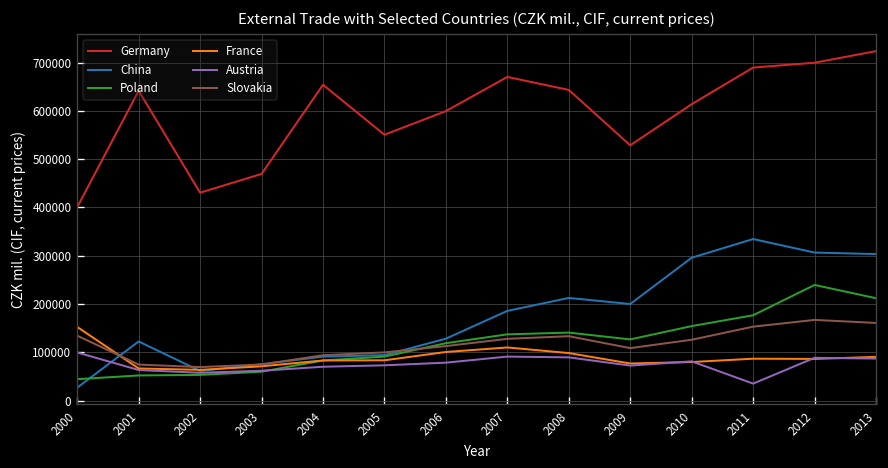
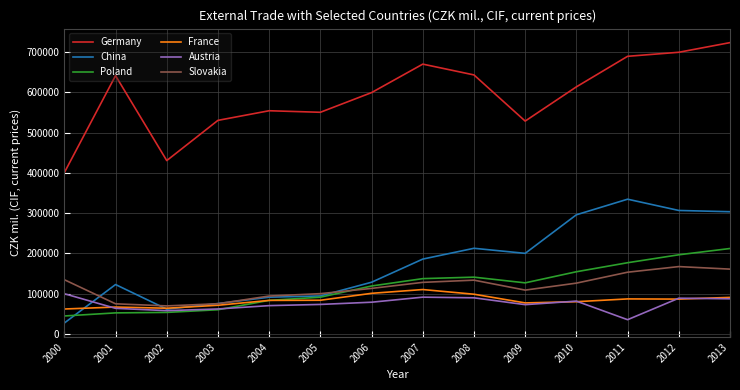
France, 2000: 150000 -> 60000
Germany, 2003: 470000 -> 530000
Germany, 2004: 650000 -> 550000
Poland, 2012: 240000 -> 200000
